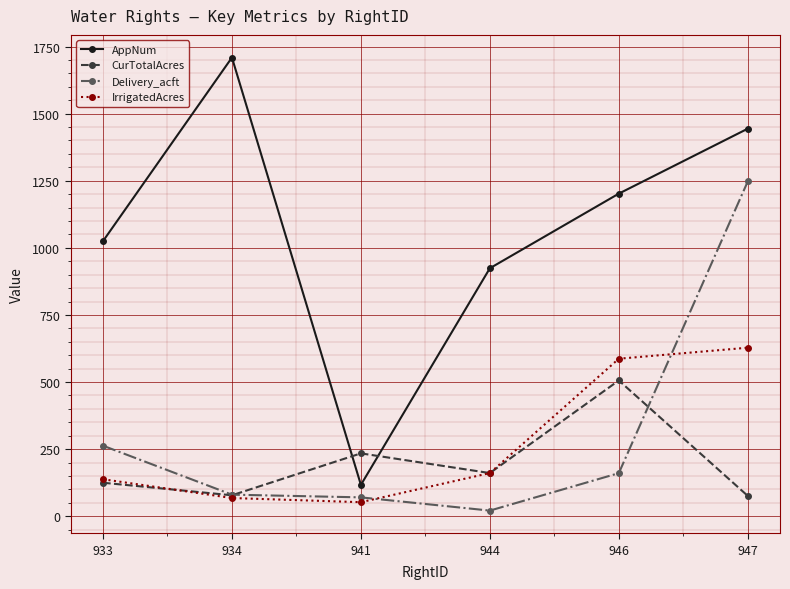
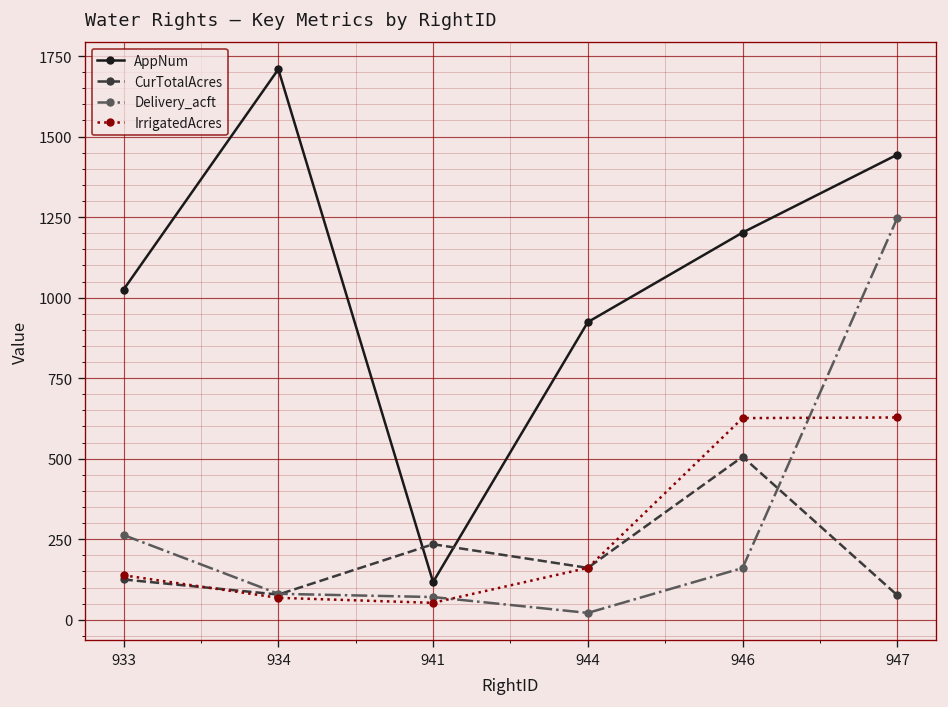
IrrigatedAcres, 946: 590 -> 630
